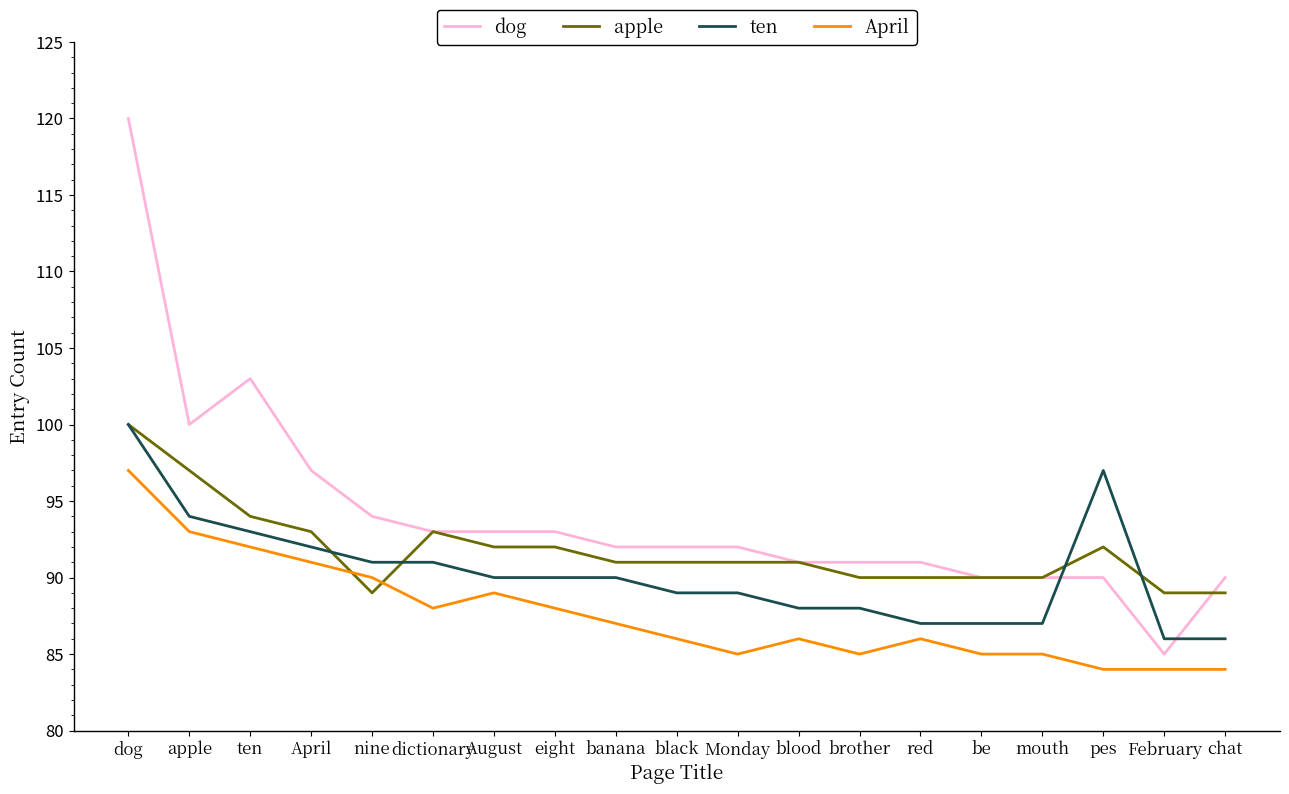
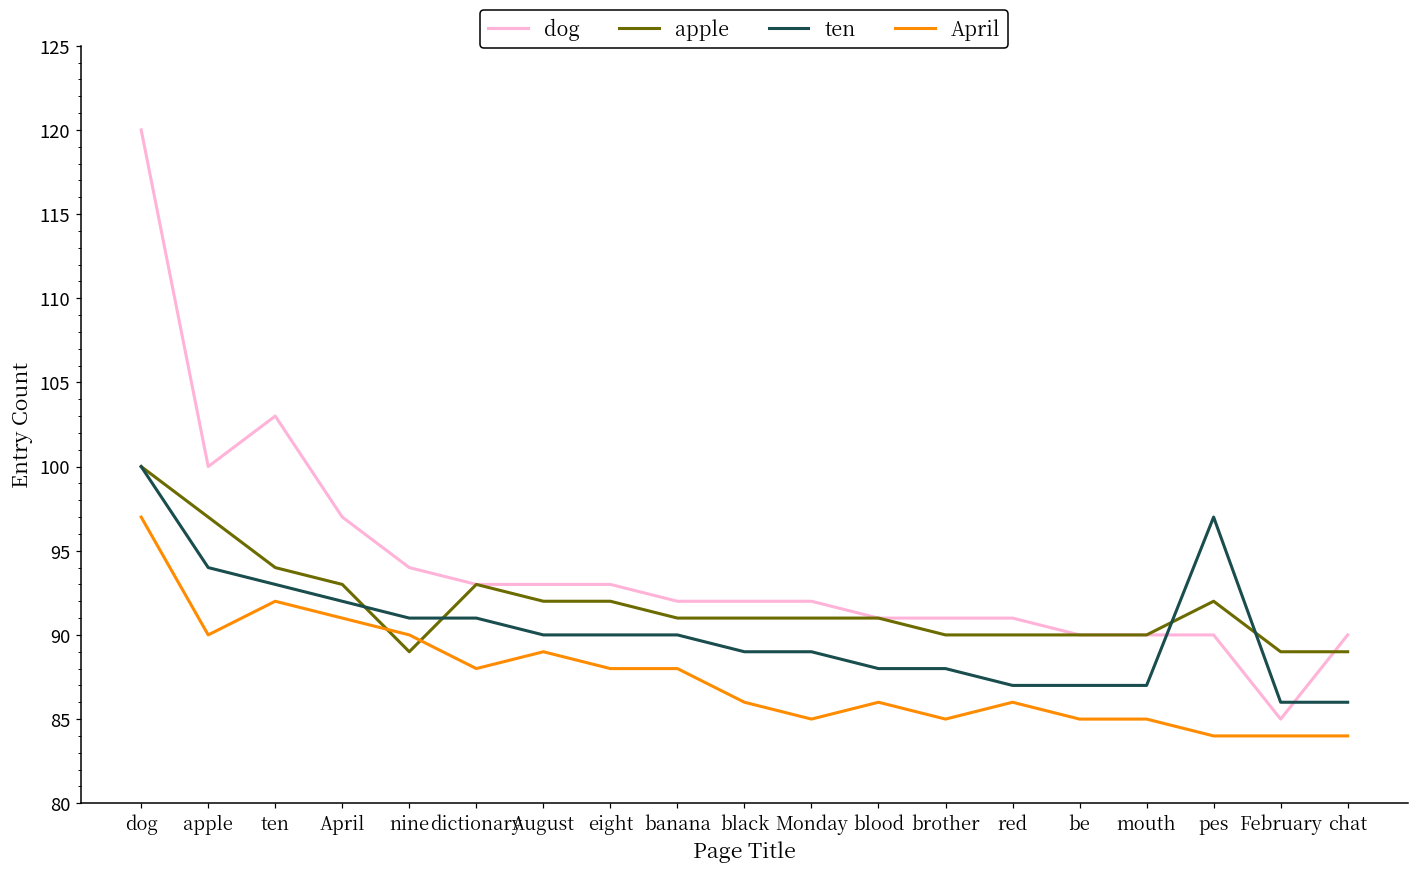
April, apple: 93 -> 90
April, banana: 87 -> 88
